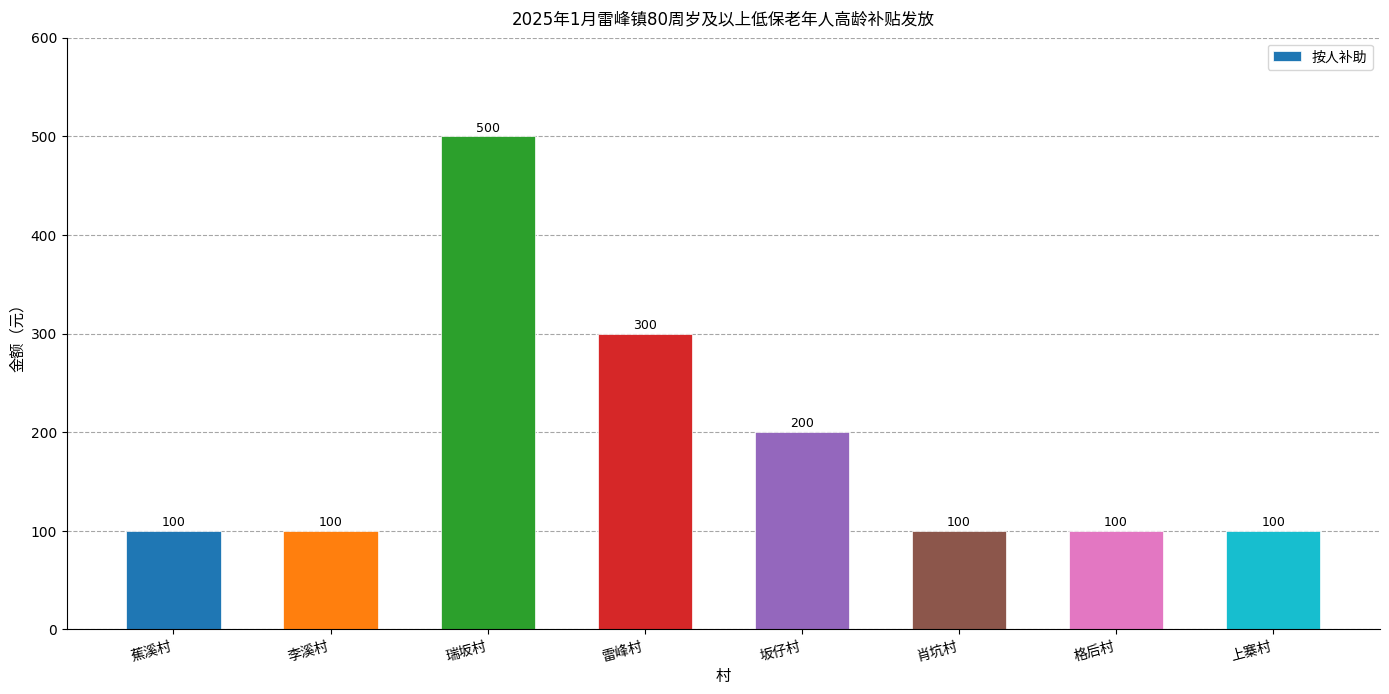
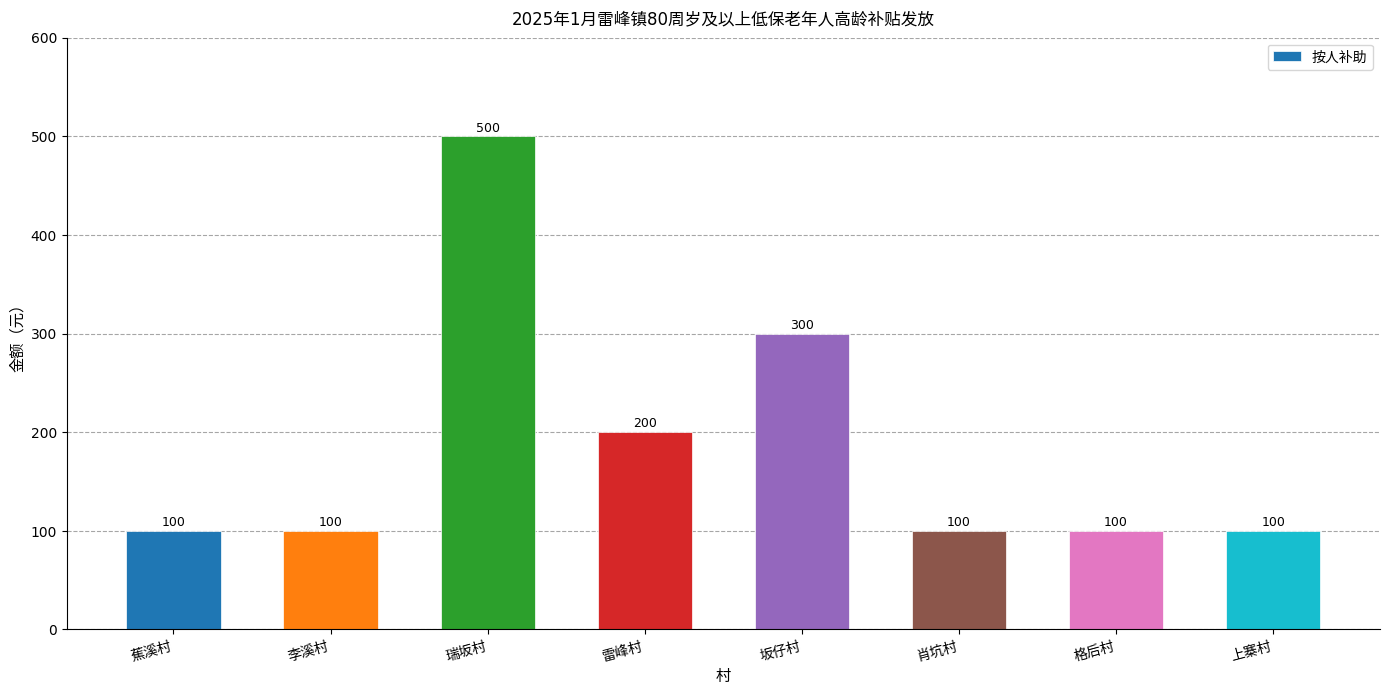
雷峰村: 300 -> 200
坂仔村: 200 -> 300
